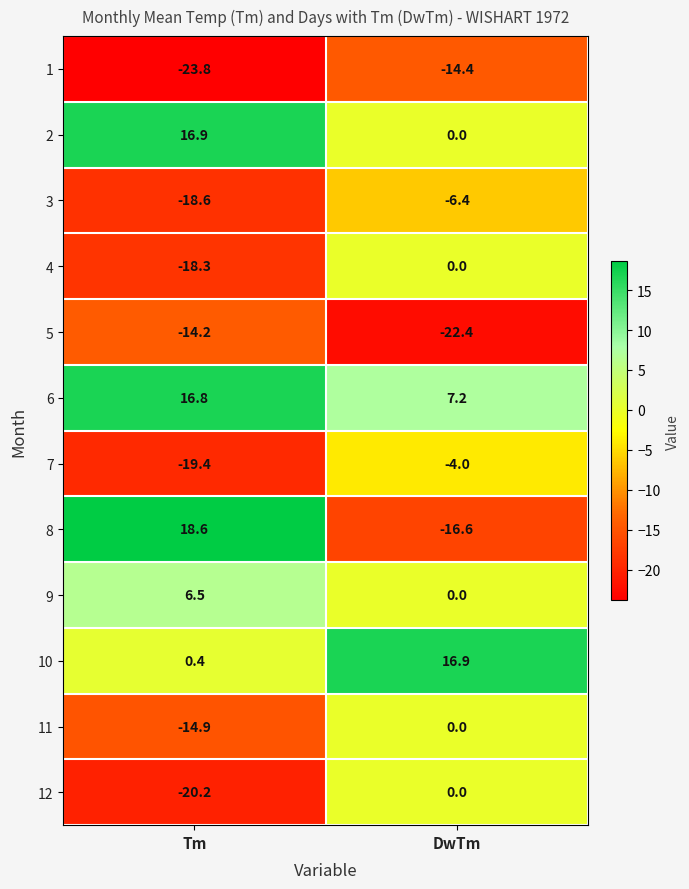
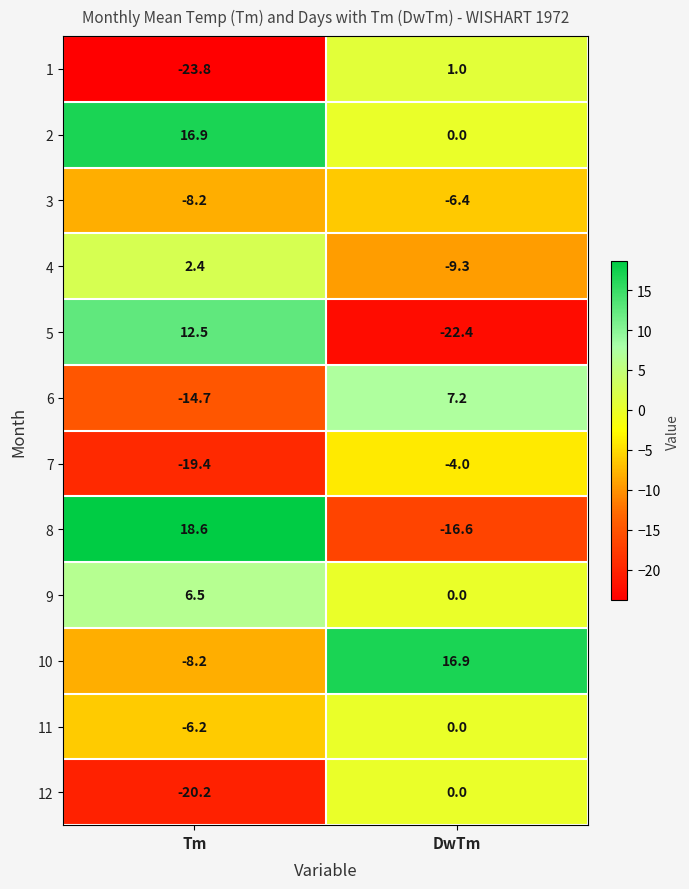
1, DwTm: -14.4 -> 1.0
3, Tm: -18.6 -> -8.2
4, Tm: -18.3 -> 2.4
4, DwTm: 0.0 -> -9.3
5, Tm: -14.2 -> 12.5
6, Tm: 16.8 -> -14.7
10, Tm: 0.4 -> -8.2
11, Tm: -14.9 -> -6.2
